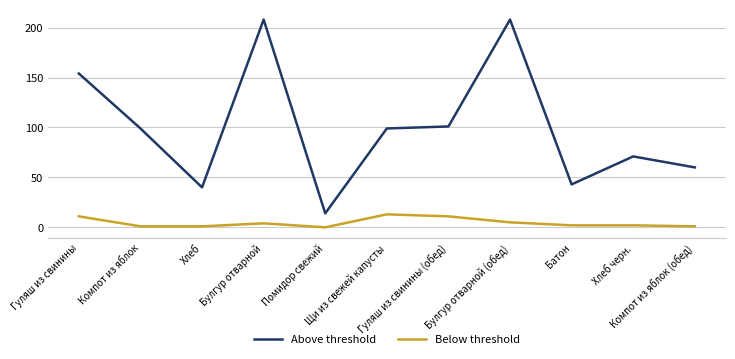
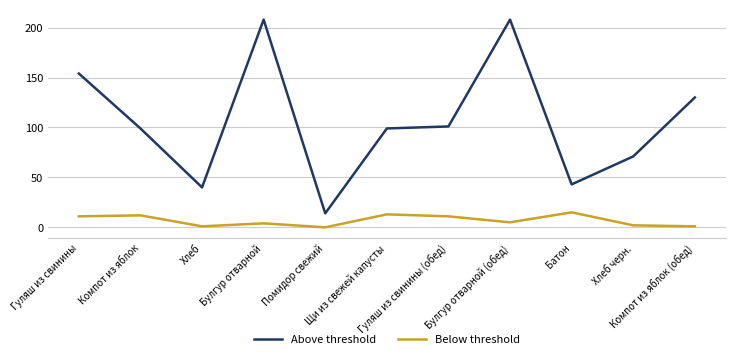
Below threshold, Компот из яблок: 0 -> 10
Below threshold, Батон: 0 -> 20
Above threshold, Компот из яблок (обед): 60 -> 130
